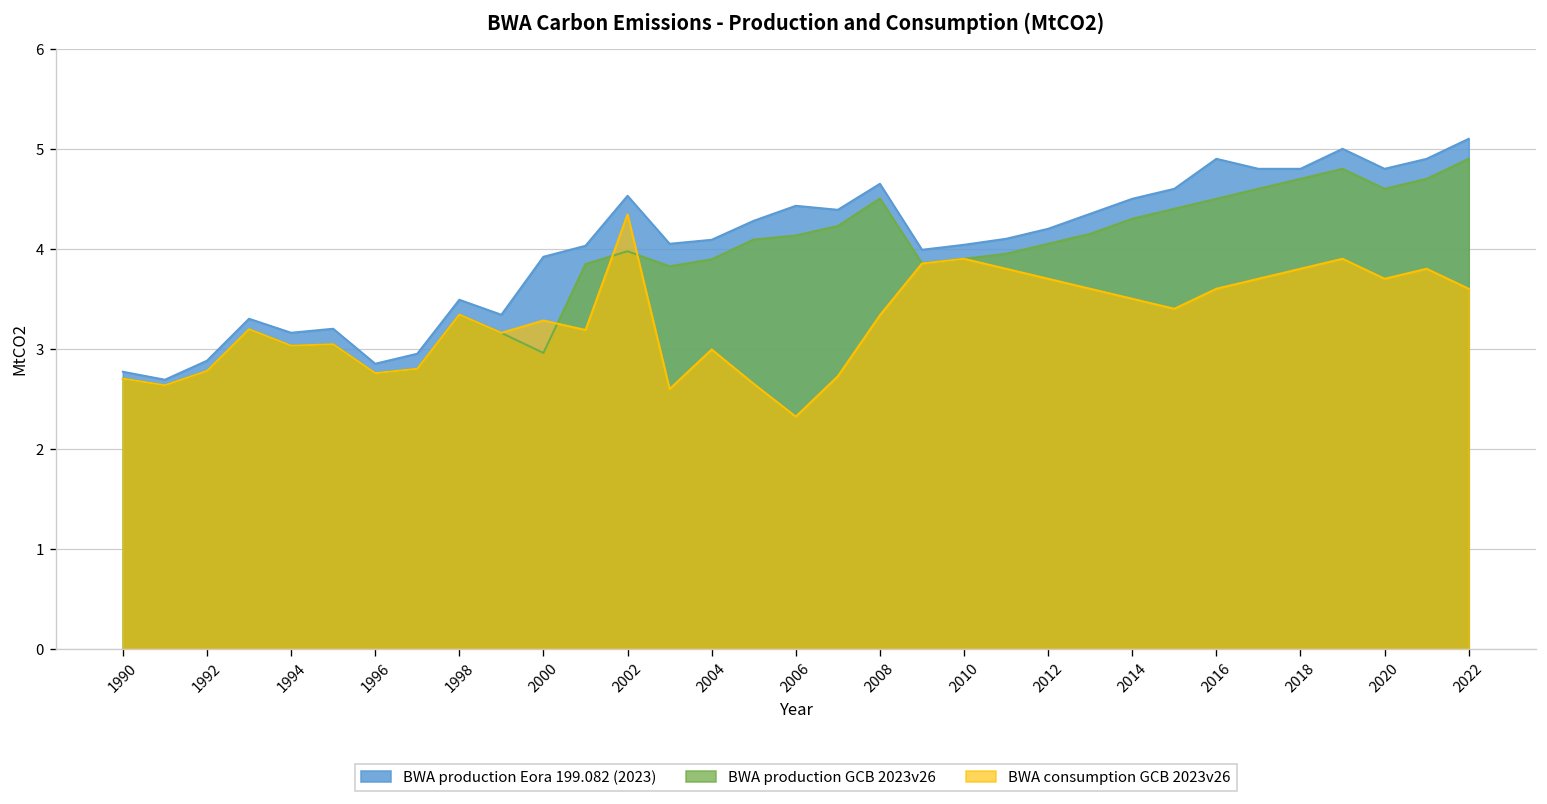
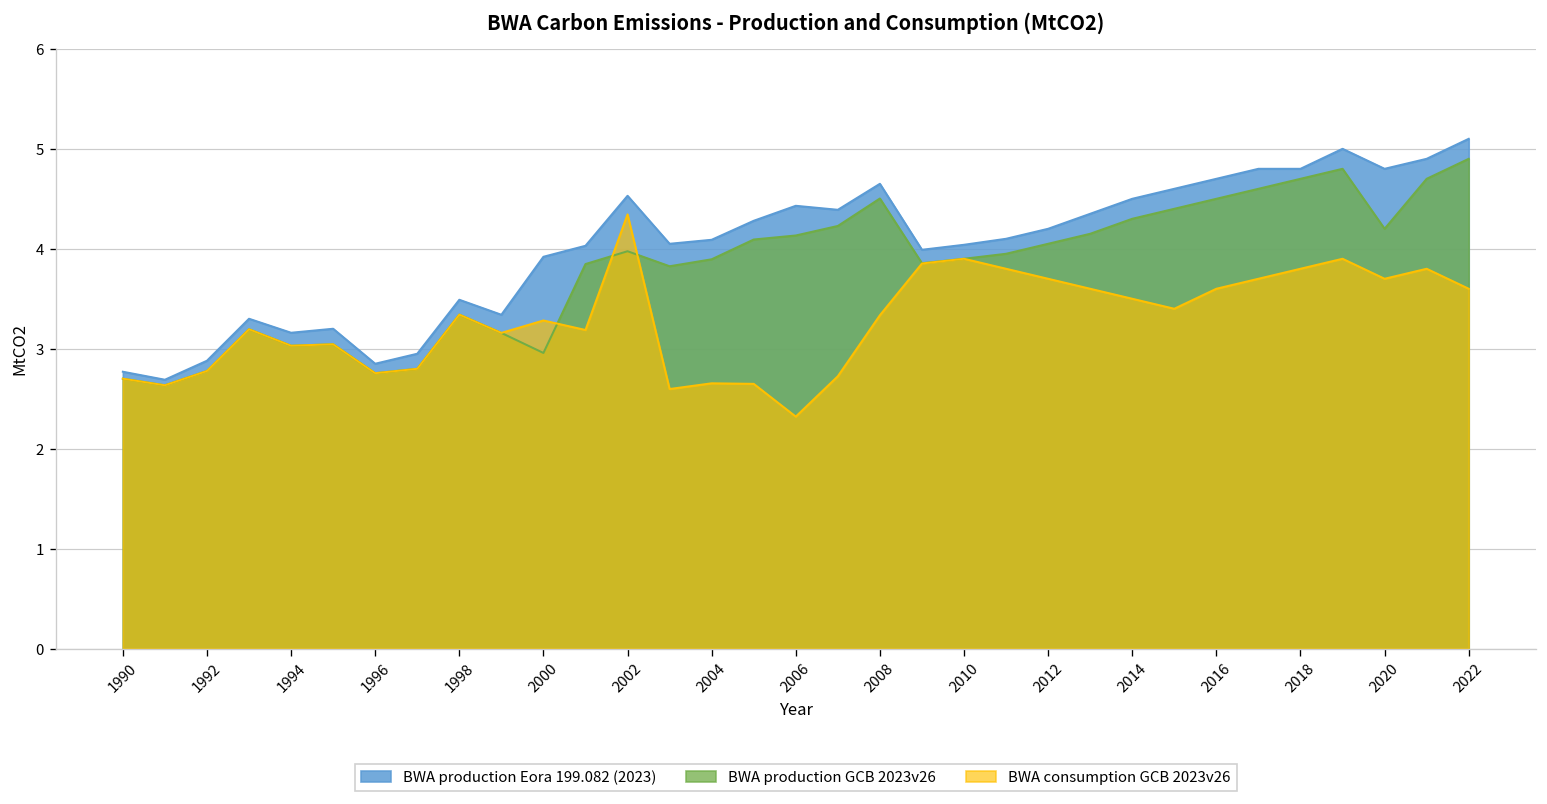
BWA consumption GCB 2023v26, 2004: 3.0 -> 2.7
BWA production Eora 199.082 (2023), 2016: 4.9 -> 4.7
BWA production GCB 2023v26, 2020: 4.6 -> 4.2
